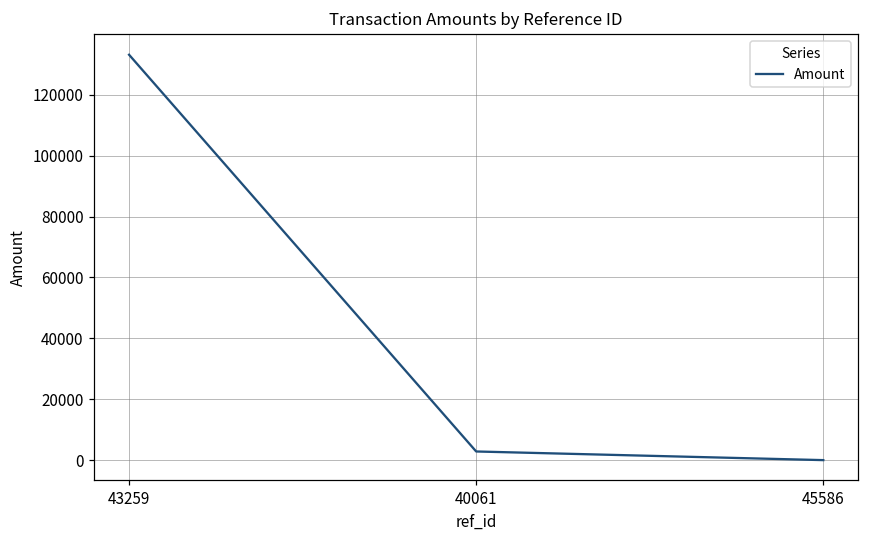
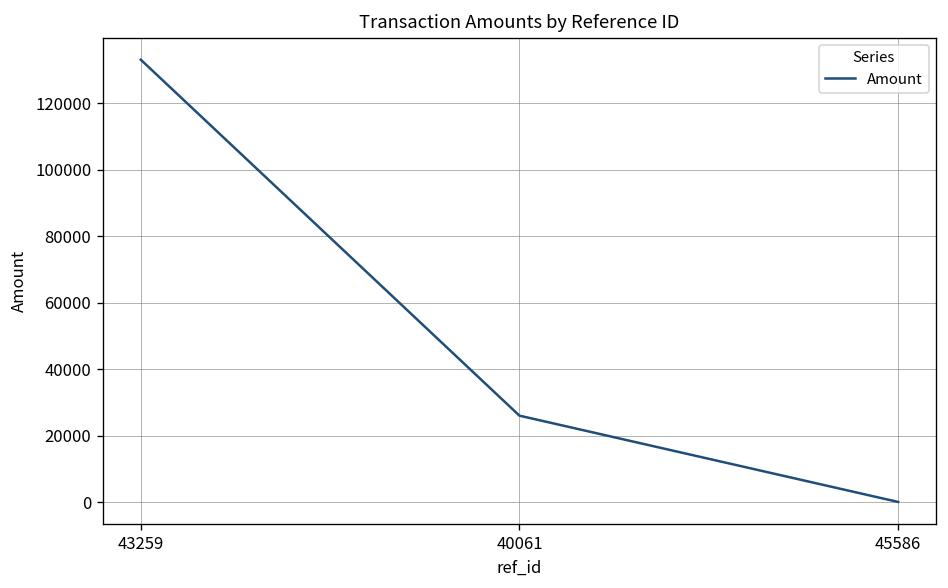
40061: 3000 -> 26000
